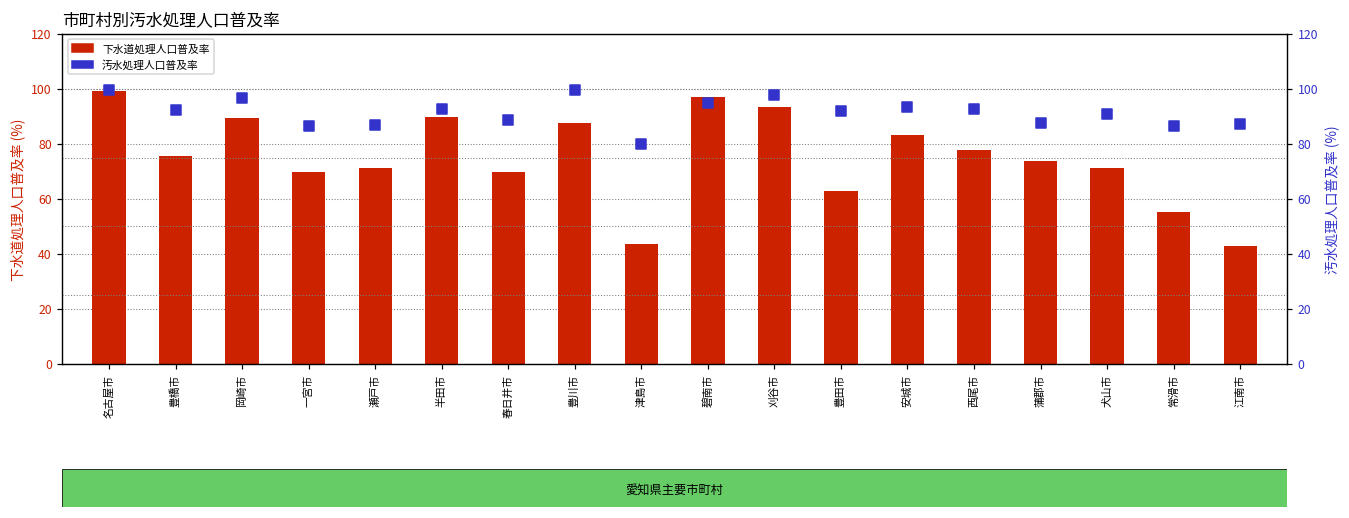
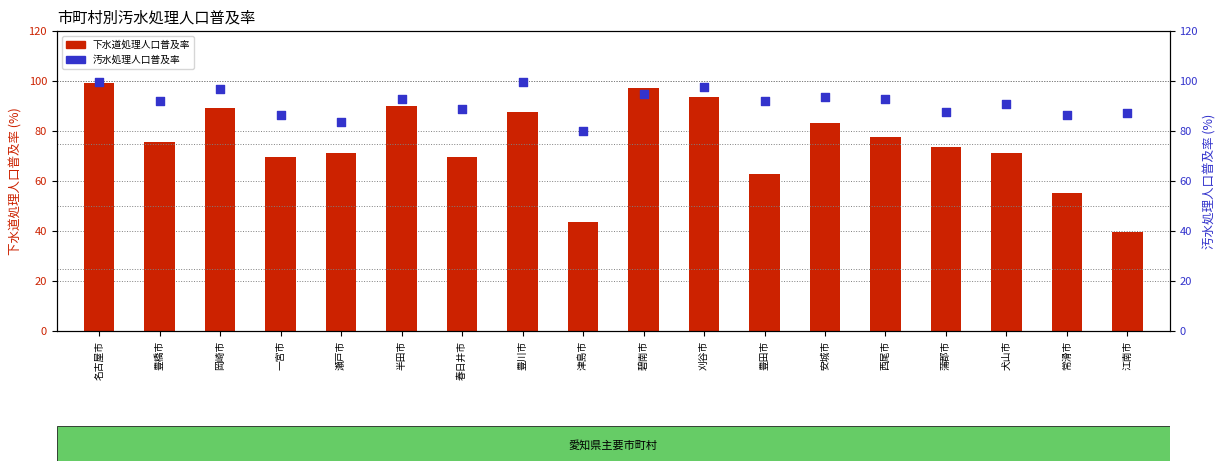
下水道処理人口普及率, 江南市: 43 -> 40
汚水処理人口普及率, 瀬戸市: 87 -> 84
